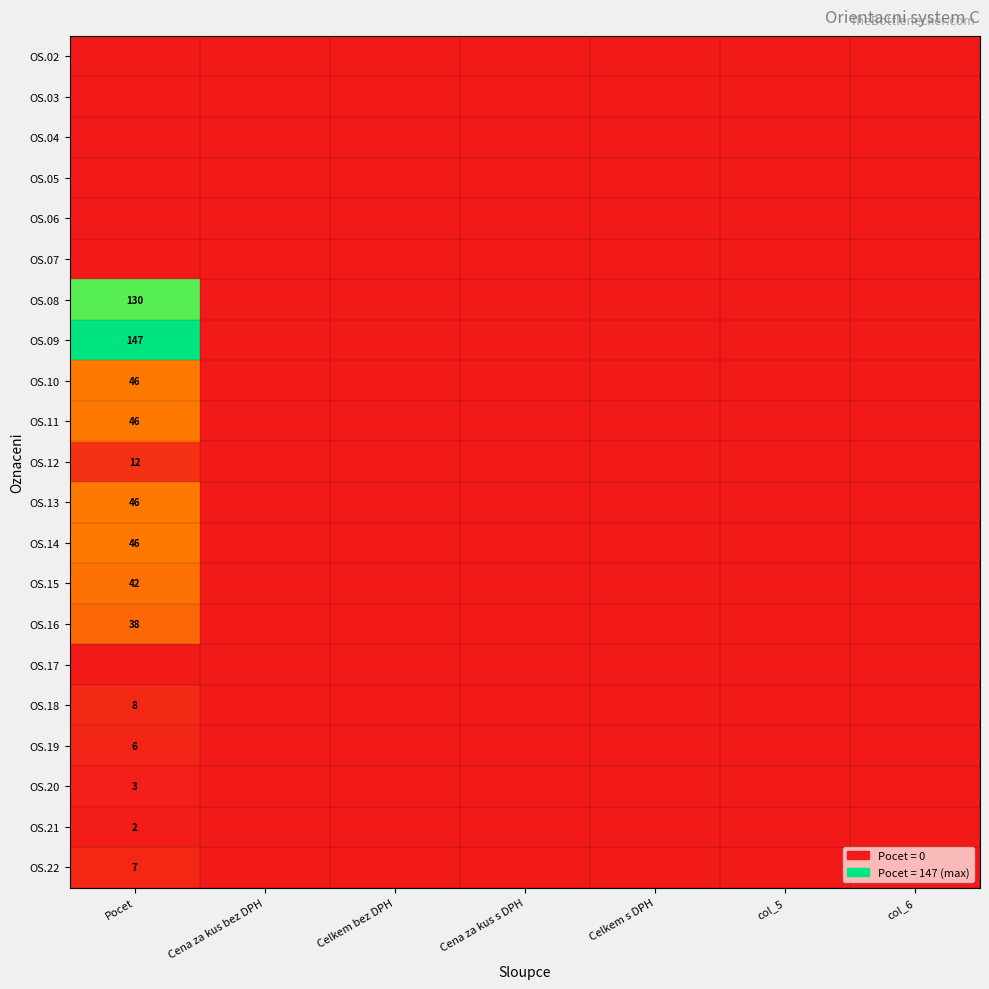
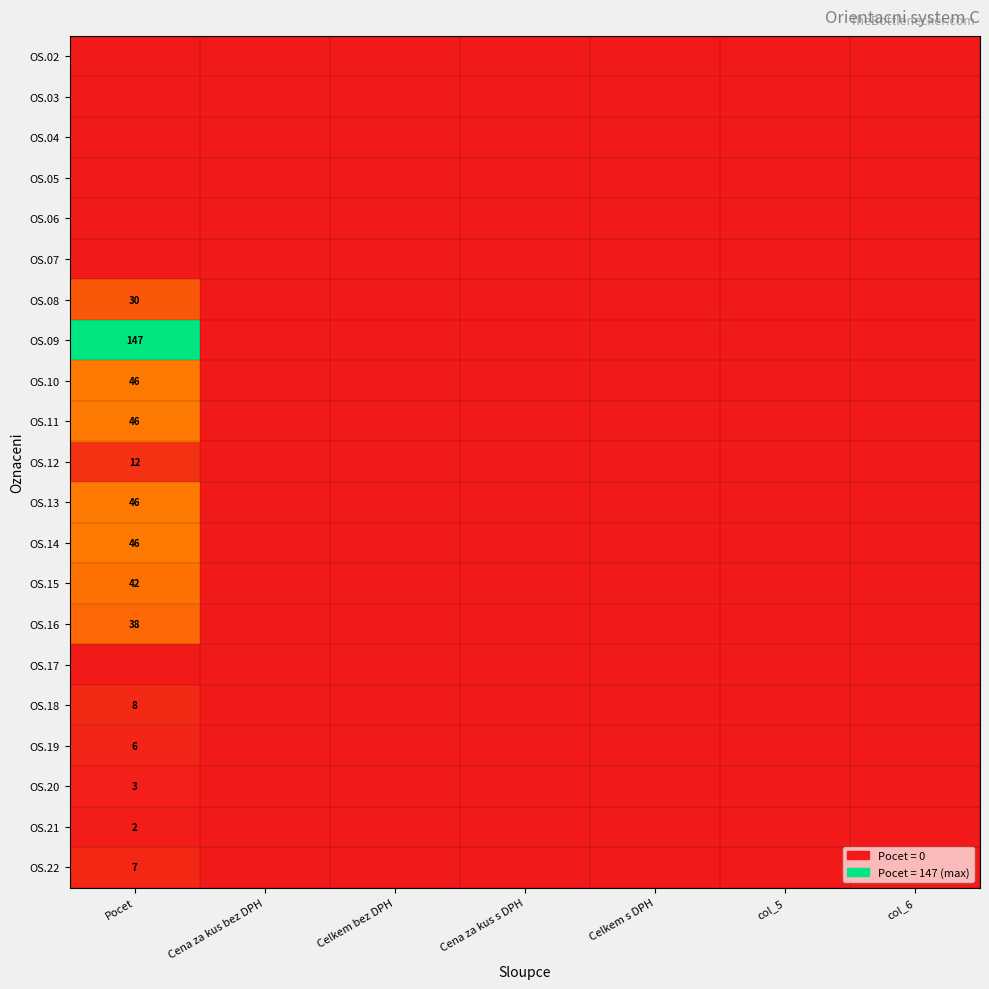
OS.08, Pocet: 130 -> 30
